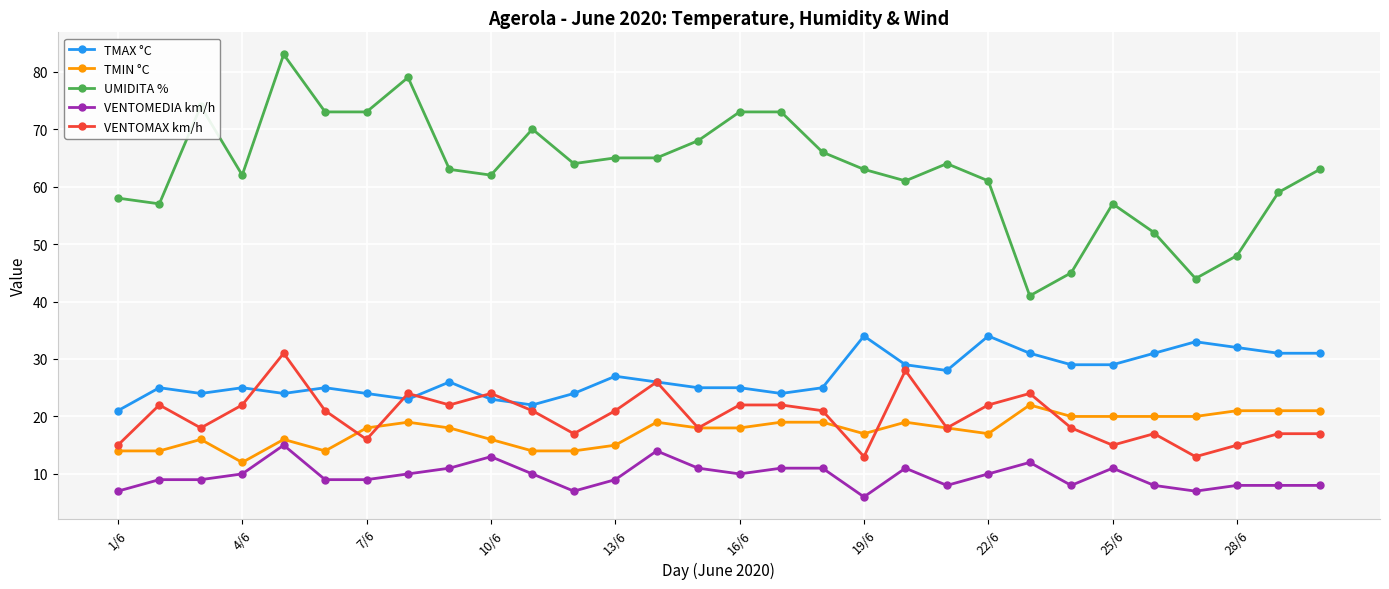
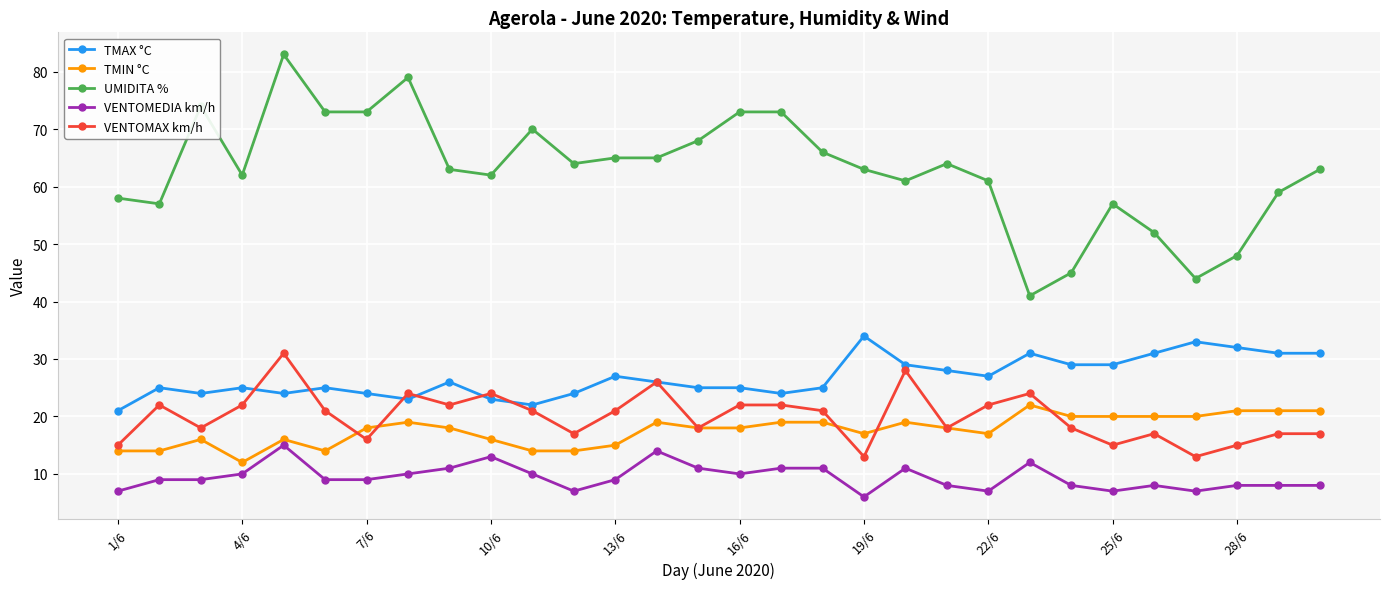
TMAX °C, 22/6: 34 -> 27
VENTOMEDIA km/h, 22/6: 10 -> 7
VENTOMEDIA km/h, 25/6: 11 -> 7
